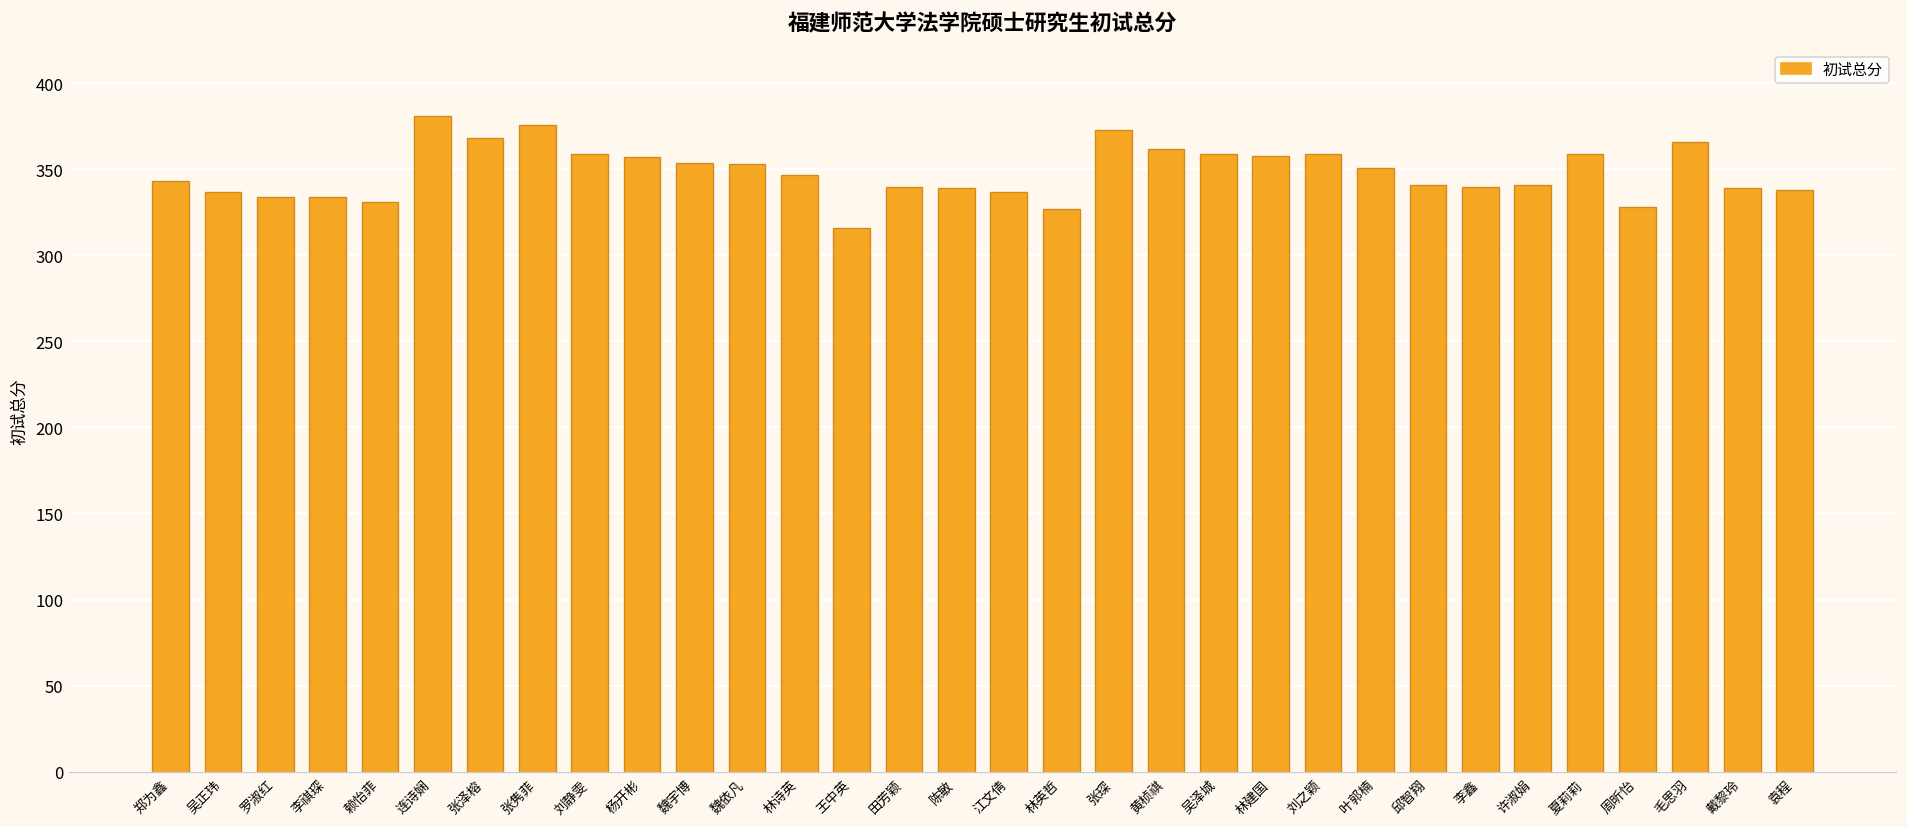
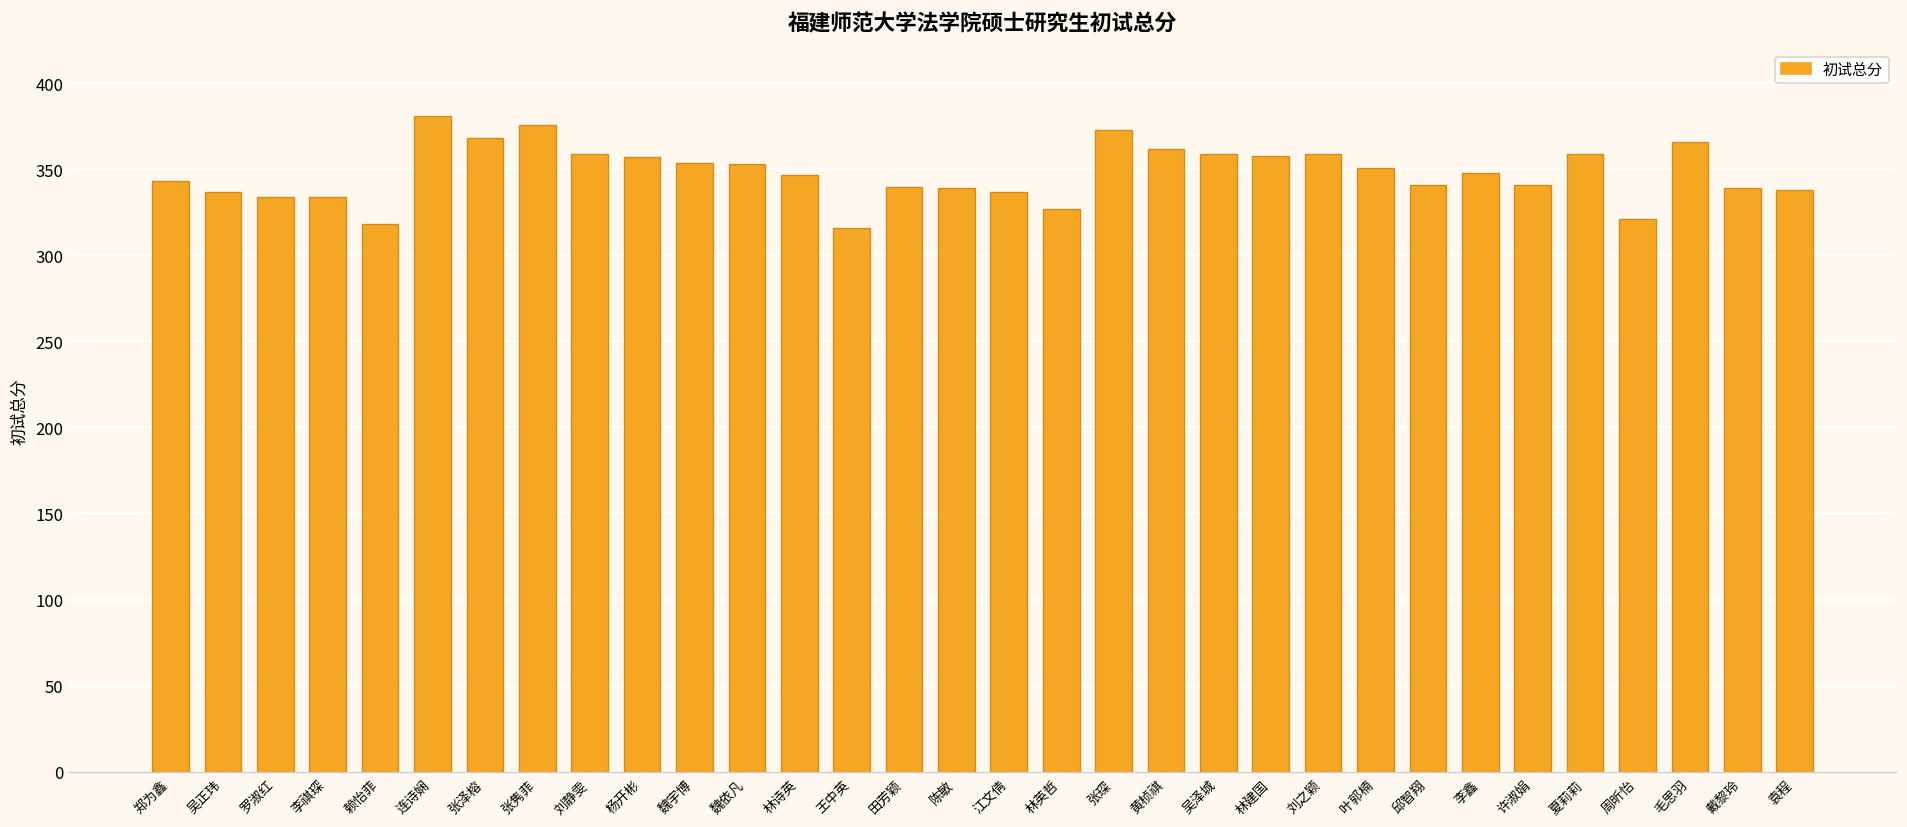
赖怡菲: 331 -> 318
李鑫: 340 -> 348
周昕怡: 328 -> 321
